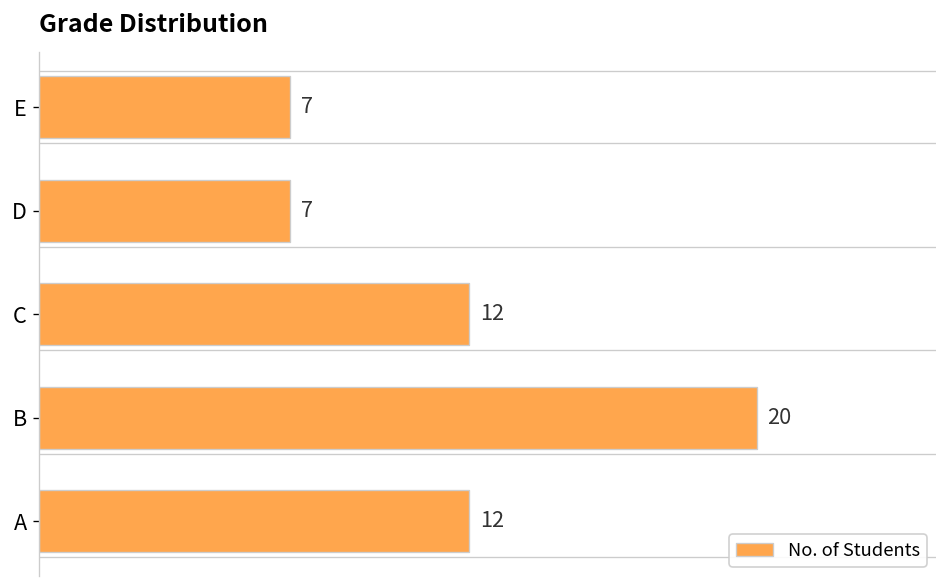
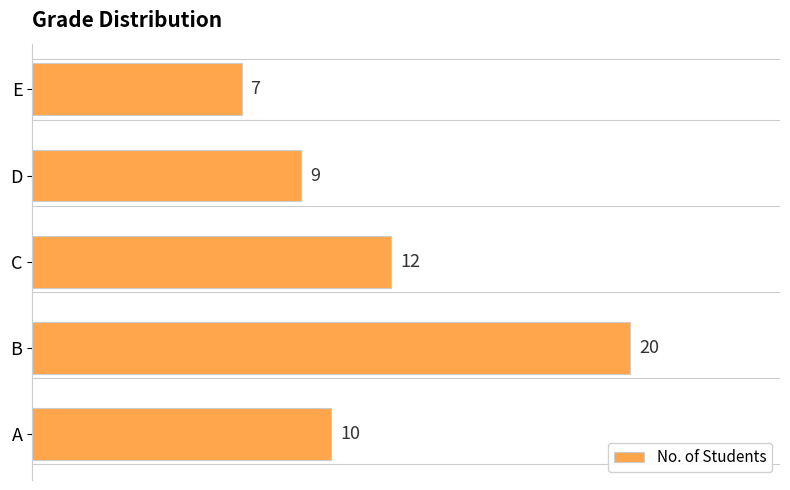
D: 7 -> 9
A: 12 -> 10
